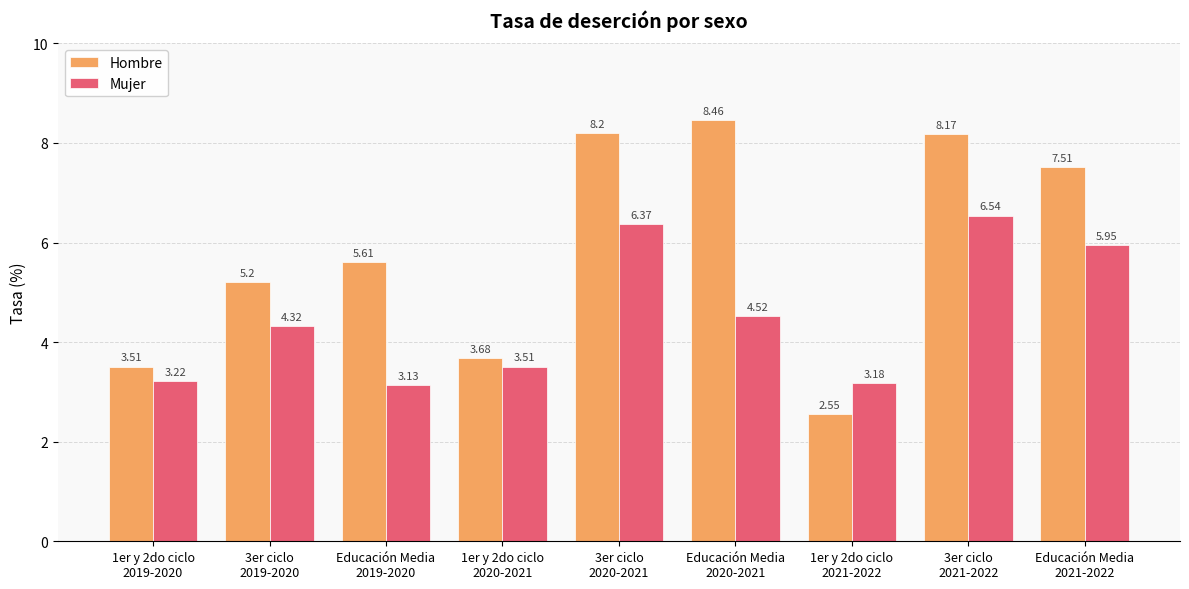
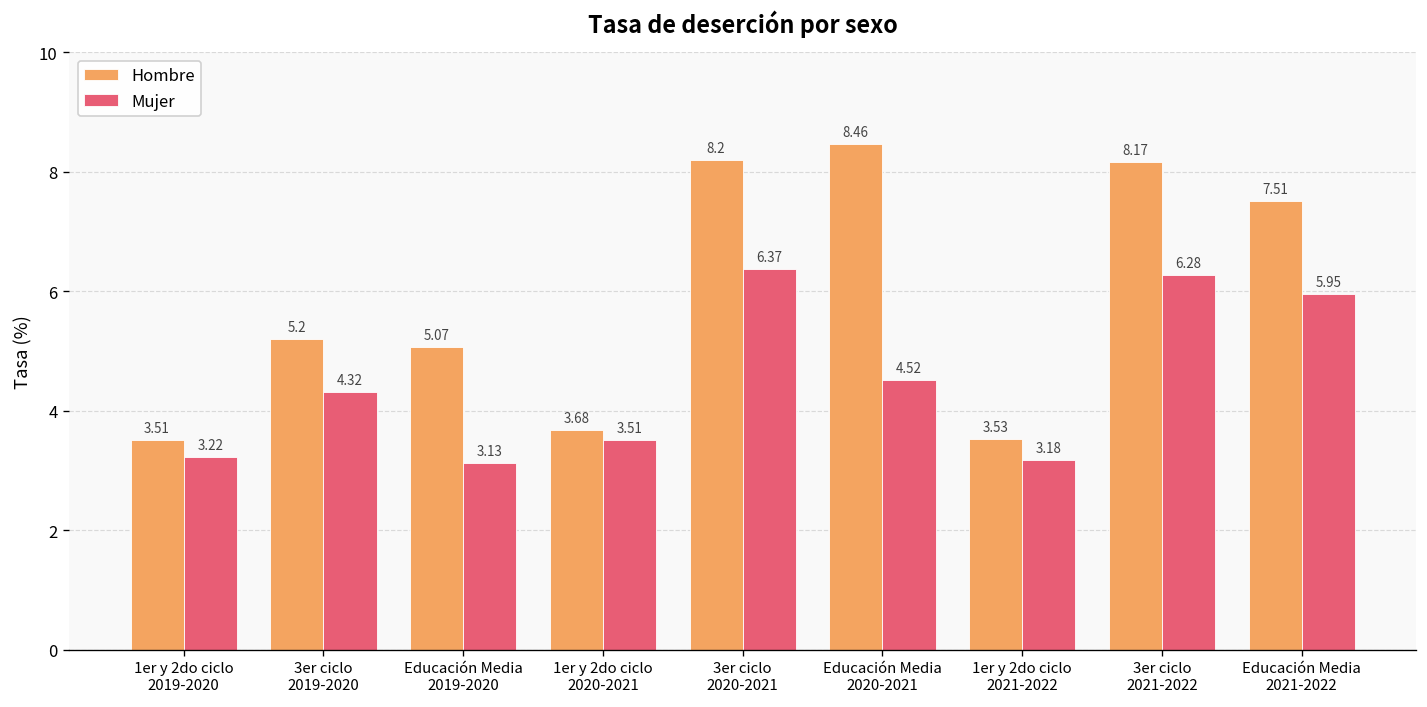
Hombre, Educación Media 2019-2020: 5.61 -> 5.07
Hombre, 1er y 2do ciclo 2021-2022: 2.55 -> 3.53
Mujer, 3er ciclo 2021-2022: 6.54 -> 6.28
